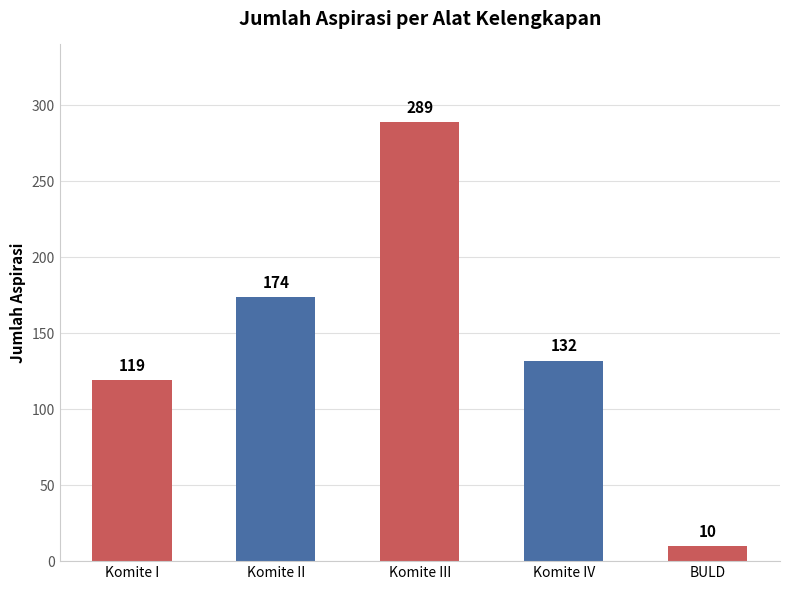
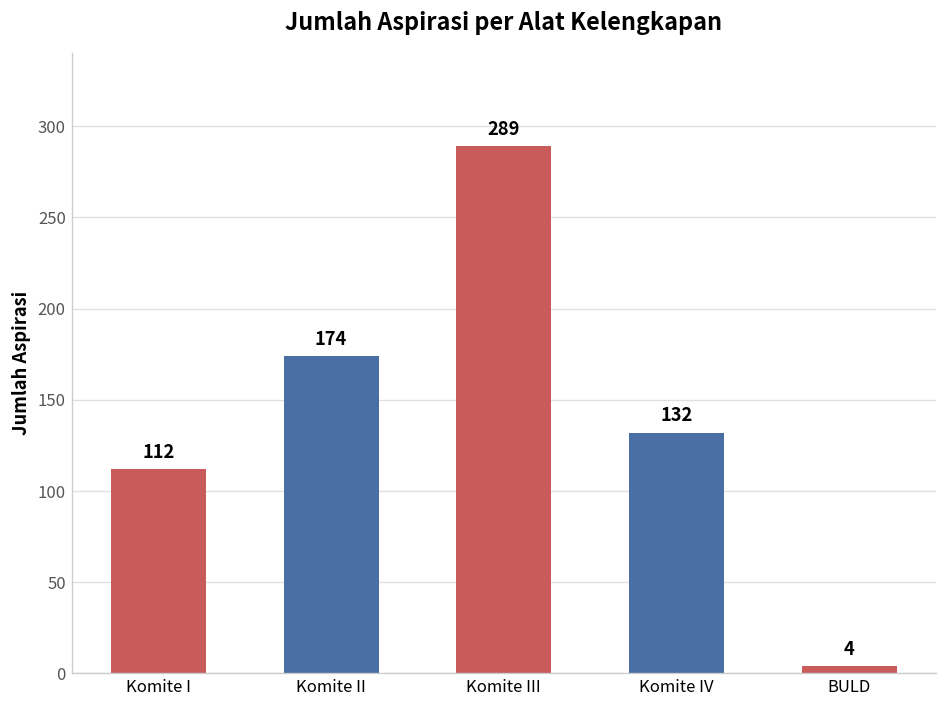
Komite I: 119 -> 112
BULD: 10 -> 4
